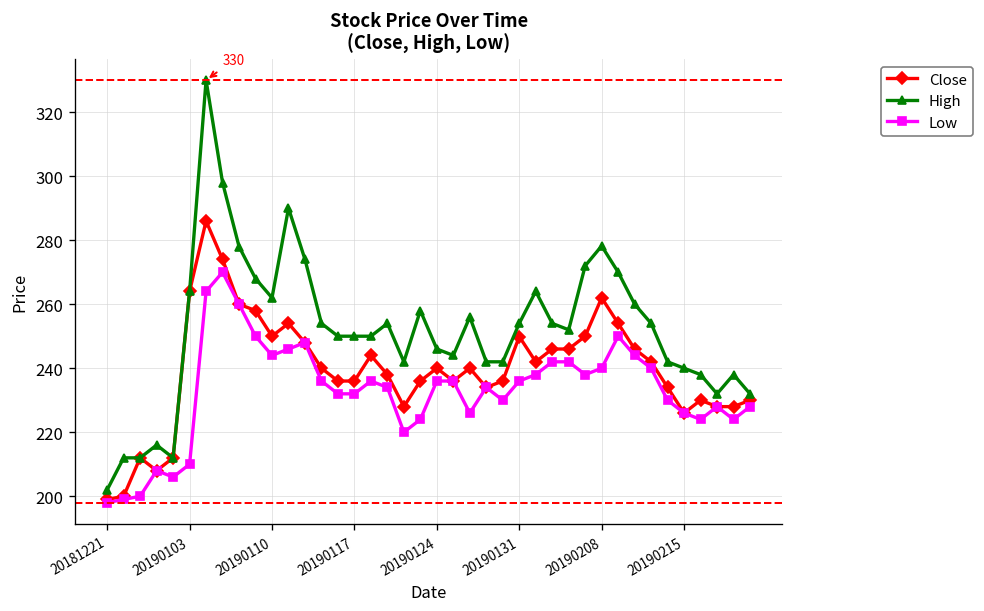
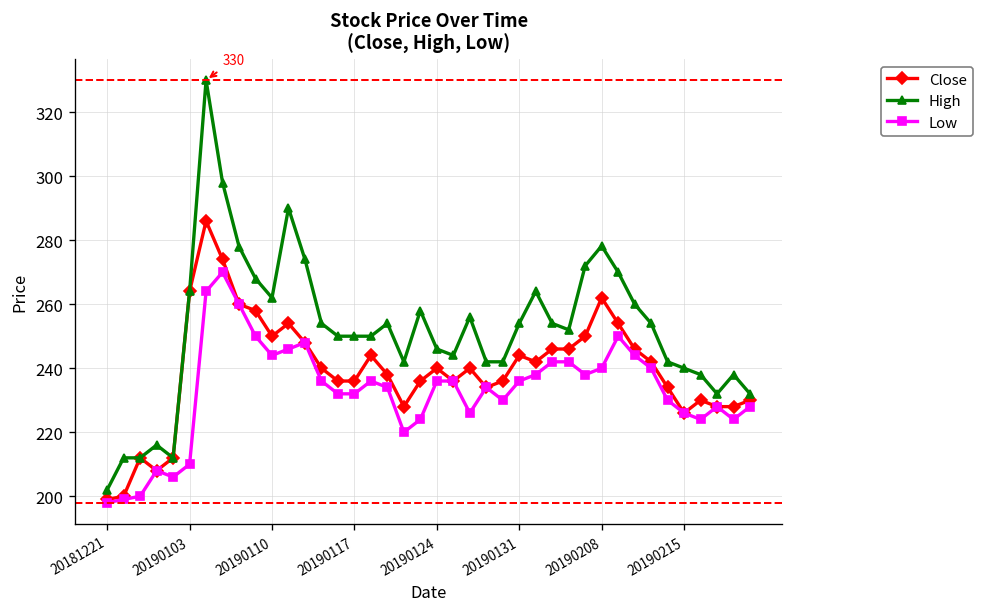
Close, 20190131: 250 -> 244
